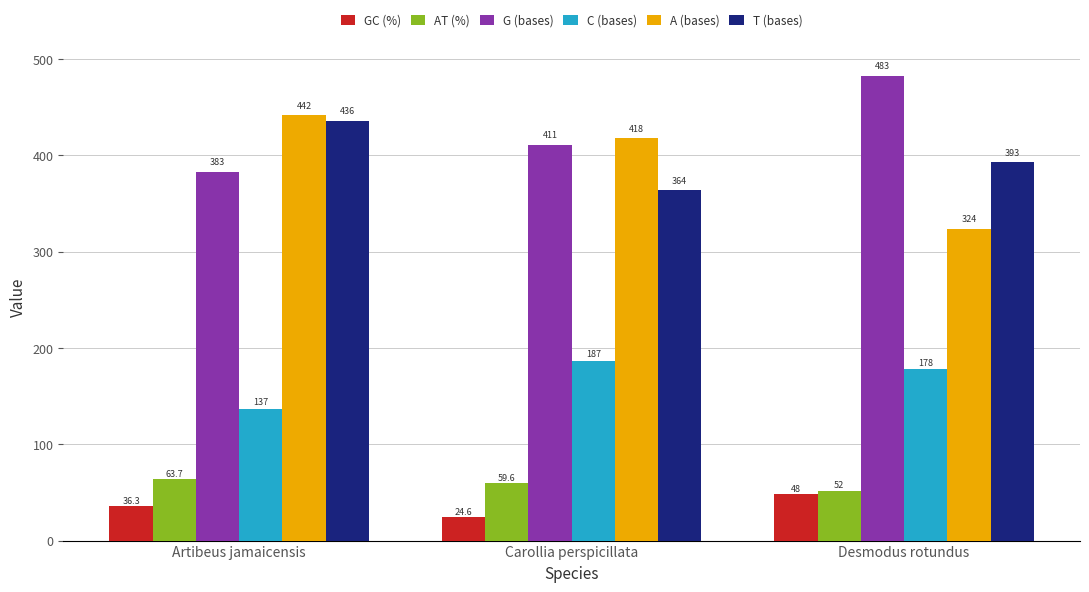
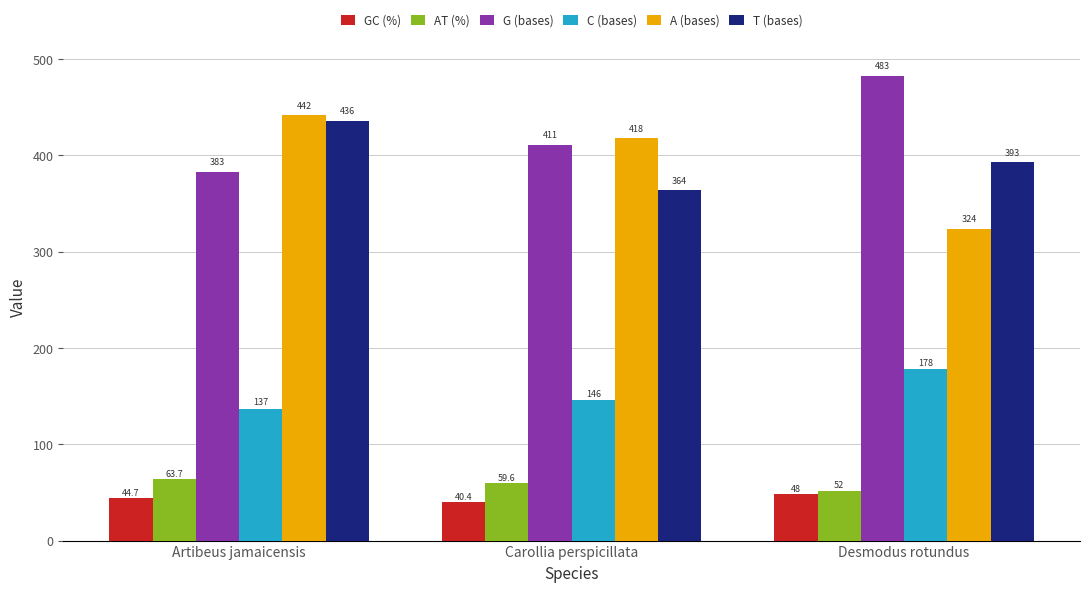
GC (%), Artibeus jamaicensis: 36.3 -> 44.7
GC (%), Carollia perspicillata: 24.6 -> 40.4
C (bases), Carollia perspicillata: 187 -> 146
